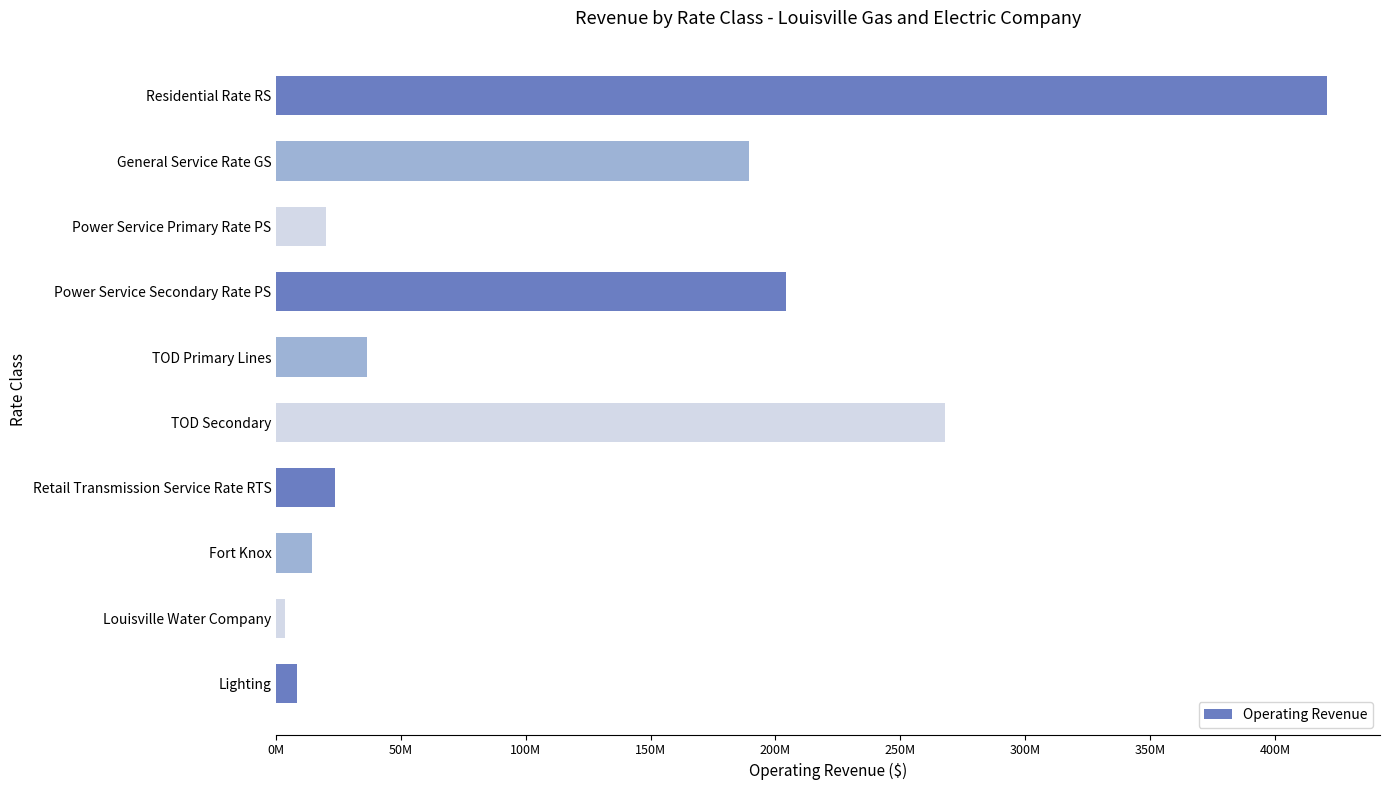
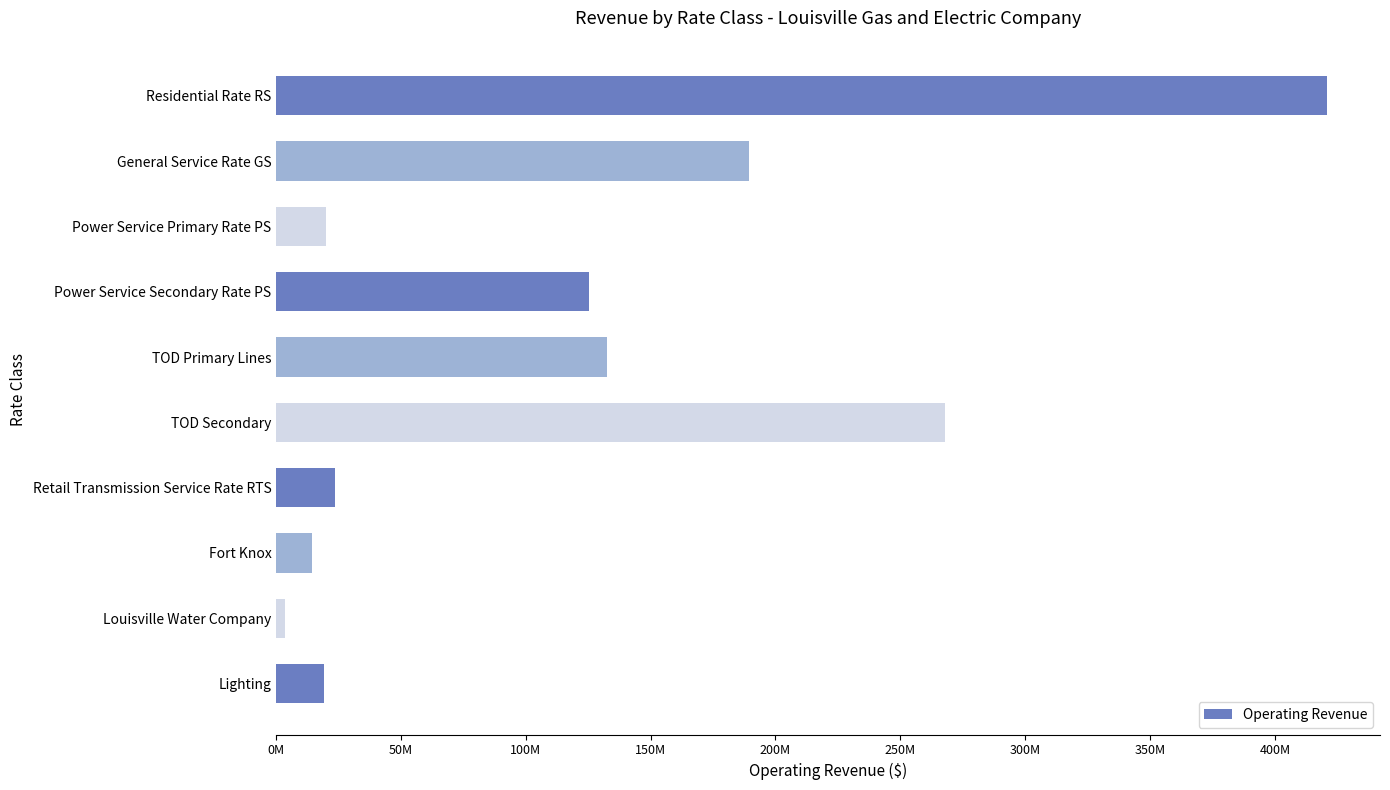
Power Service Secondary Rate PS: 204000000 -> 125000000
TOD Primary Lines: 36000000 -> 133000000
Lighting: 8000000 -> 19000000
